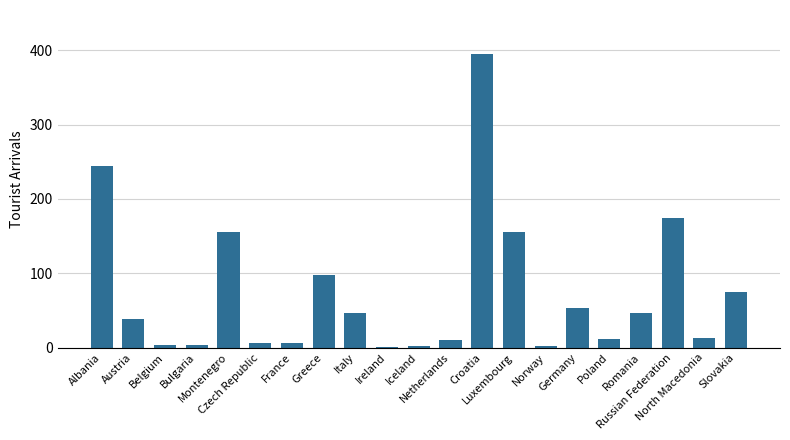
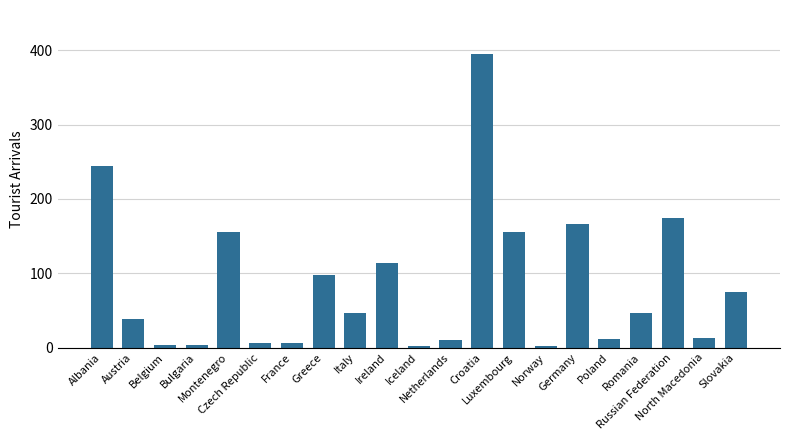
Ireland: 0 -> 110
Germany: 50 -> 170
